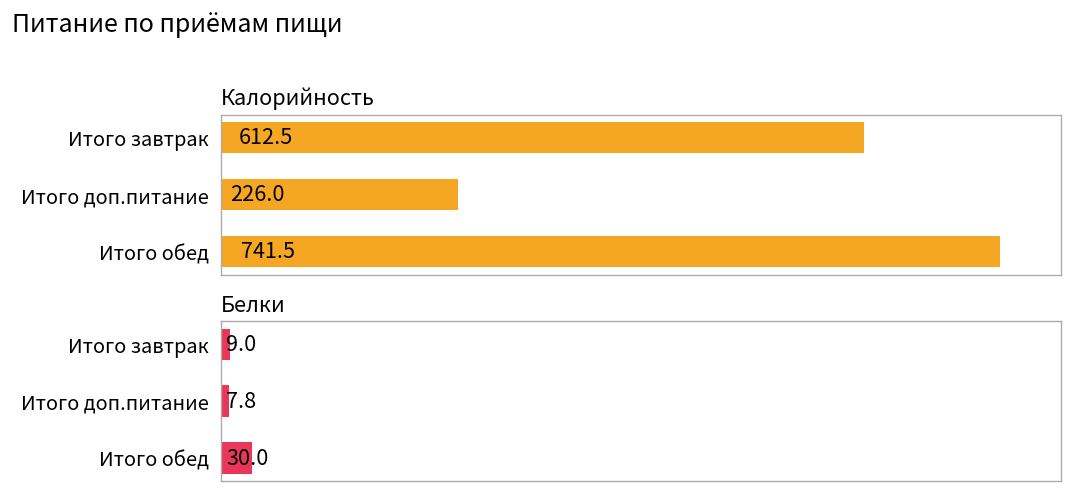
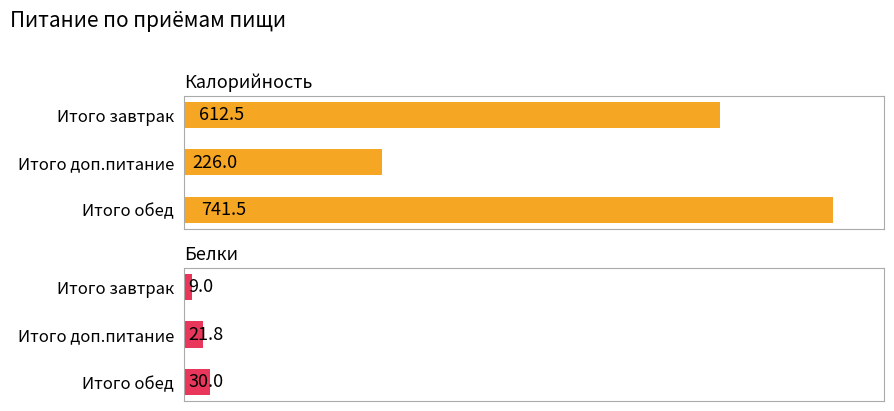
Белки, Итого доп.питание: 7.8 -> 21.8
